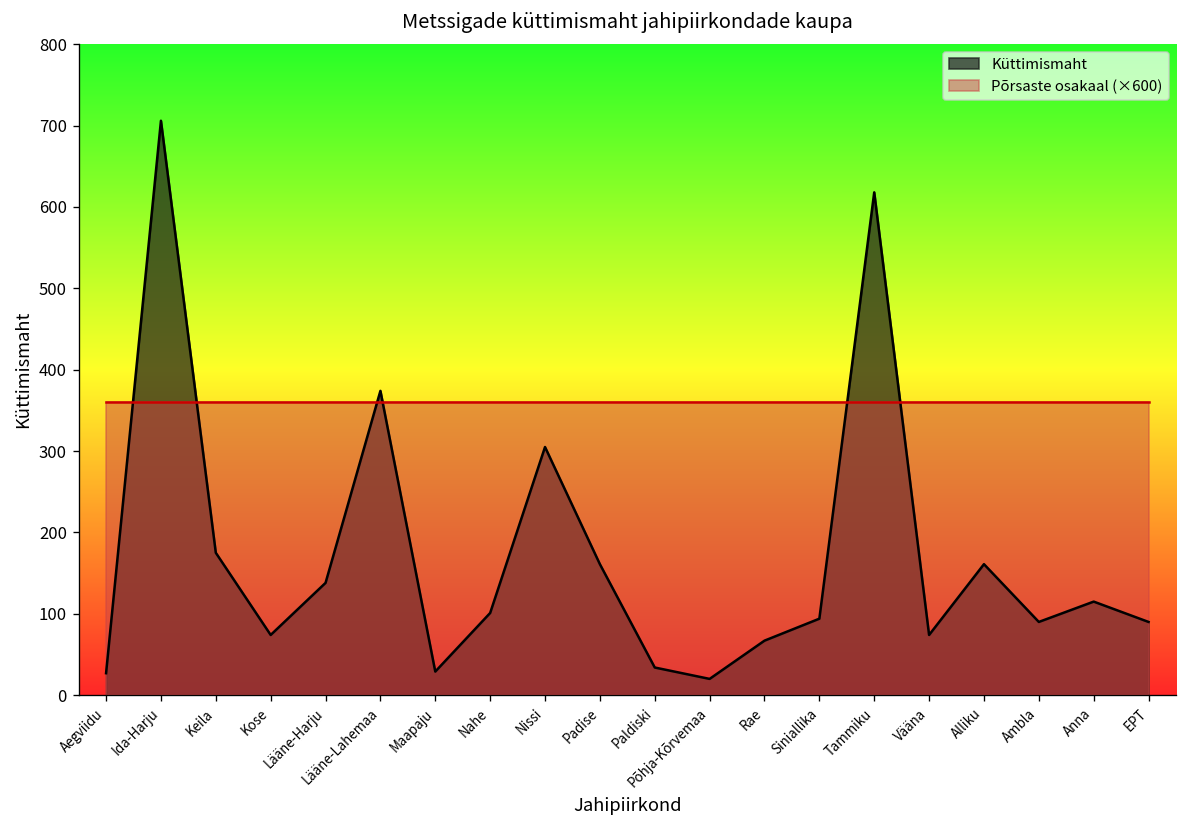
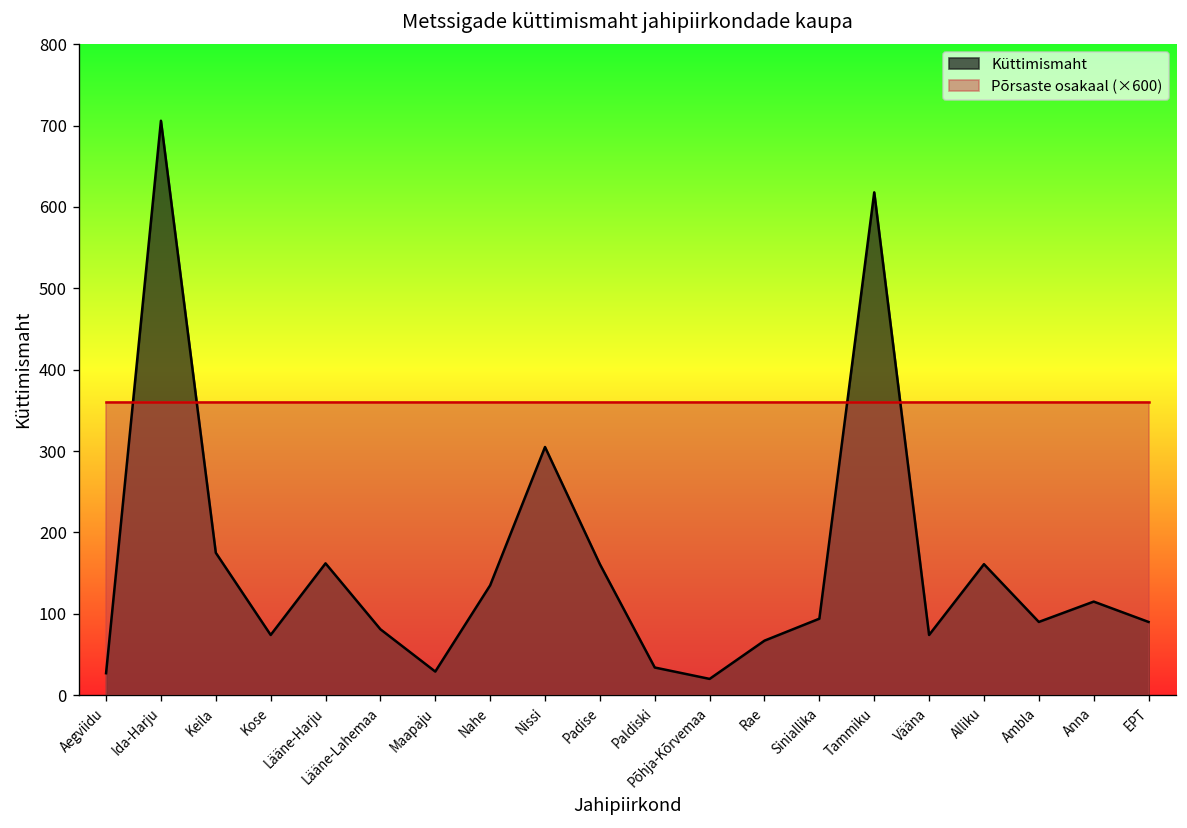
Küttimismaht, Lääne-Harju: 140 -> 160
Küttimismaht, Lääne-Lahemaa: 370 -> 80
Küttimismaht, Nahe: 100 -> 140
